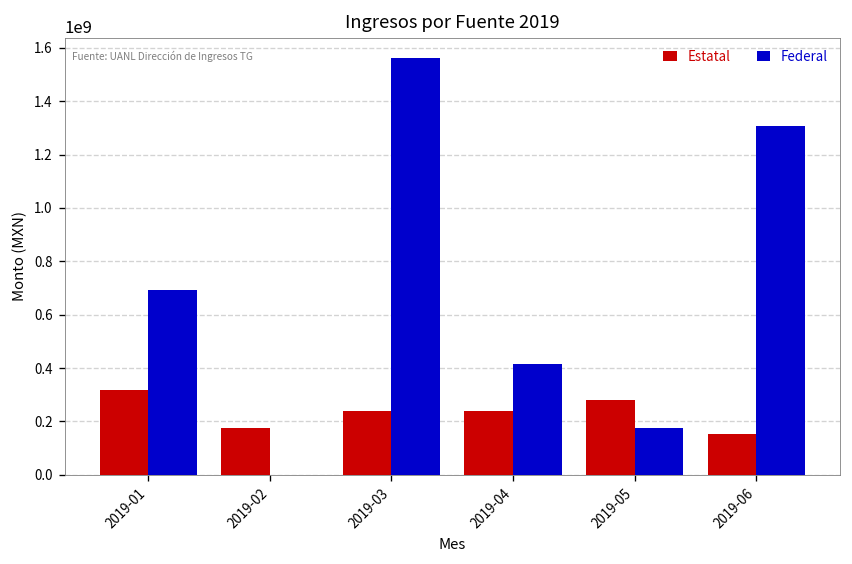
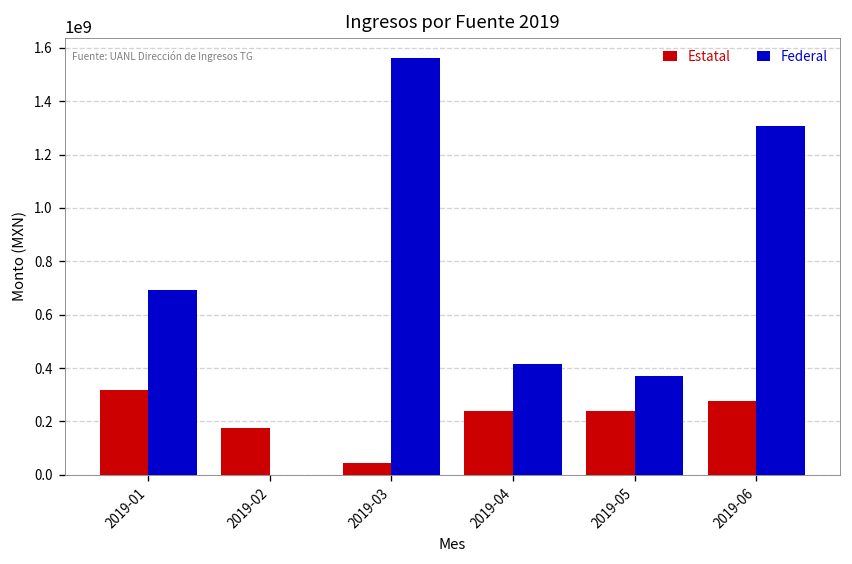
Estatal, 2019-03: 240000000 -> 40000000
Estatal, 2019-05: 280000000 -> 240000000
Federal, 2019-05: 170000000 -> 370000000
Estatal, 2019-06: 150000000 -> 280000000
